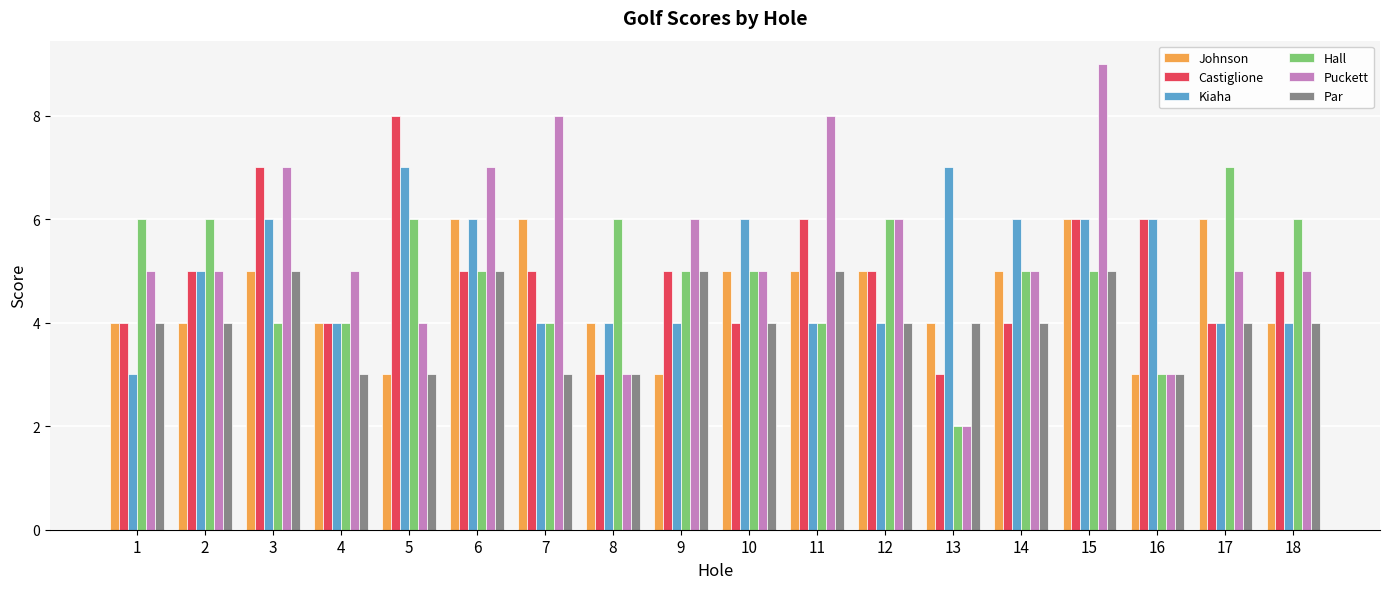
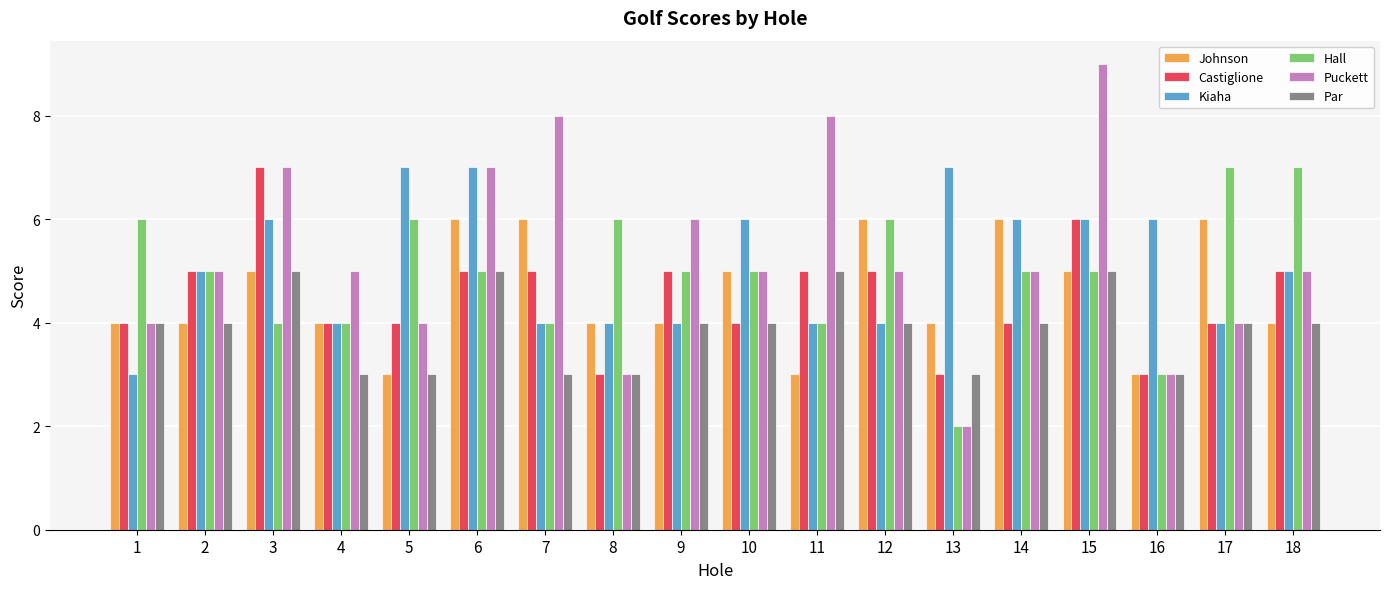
Puckett, 1: 5 -> 4
Hall, 2: 6 -> 5
Castiglione, 5: 8 -> 4
Kiaha, 6: 6 -> 7
Johnson, 9: 3 -> 4
Par, 9: 5 -> 4
Johnson, 11: 5 -> 3
Castiglione, 11: 6 -> 5
Johnson, 12: 5 -> 6
Puckett, 12: 6 -> 5
Par, 13: 4 -> 3
Johnson, 14: 5 -> 6
Johnson, 15: 6 -> 5
Castiglione, 16: 6 -> 3
Puckett, 17: 5 -> 4
Kiaha, 18: 4 -> 5
Hall, 18: 6 -> 7
